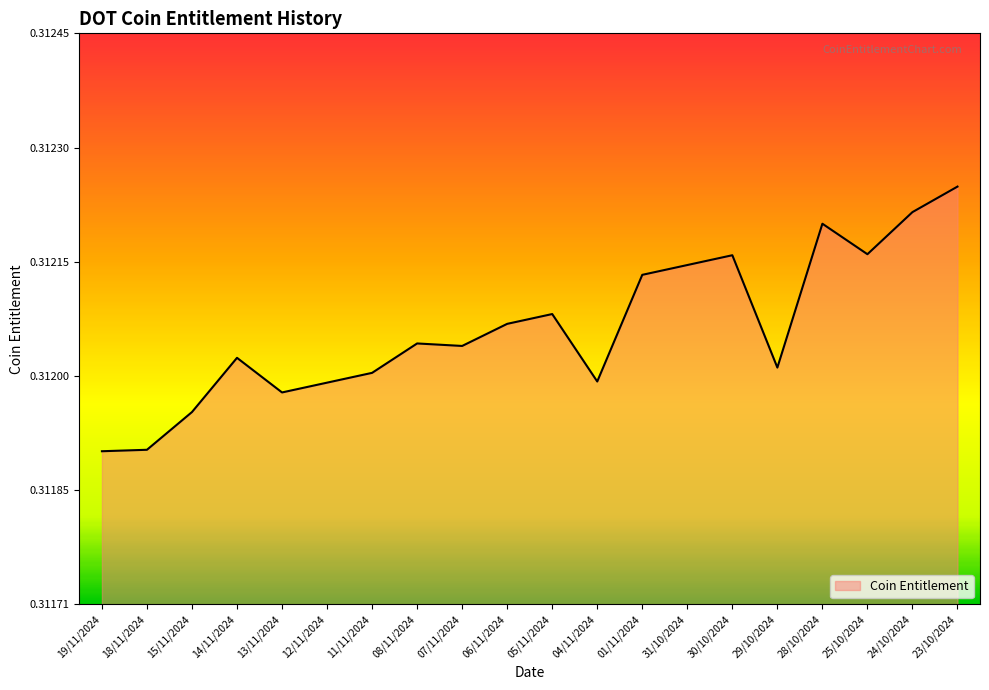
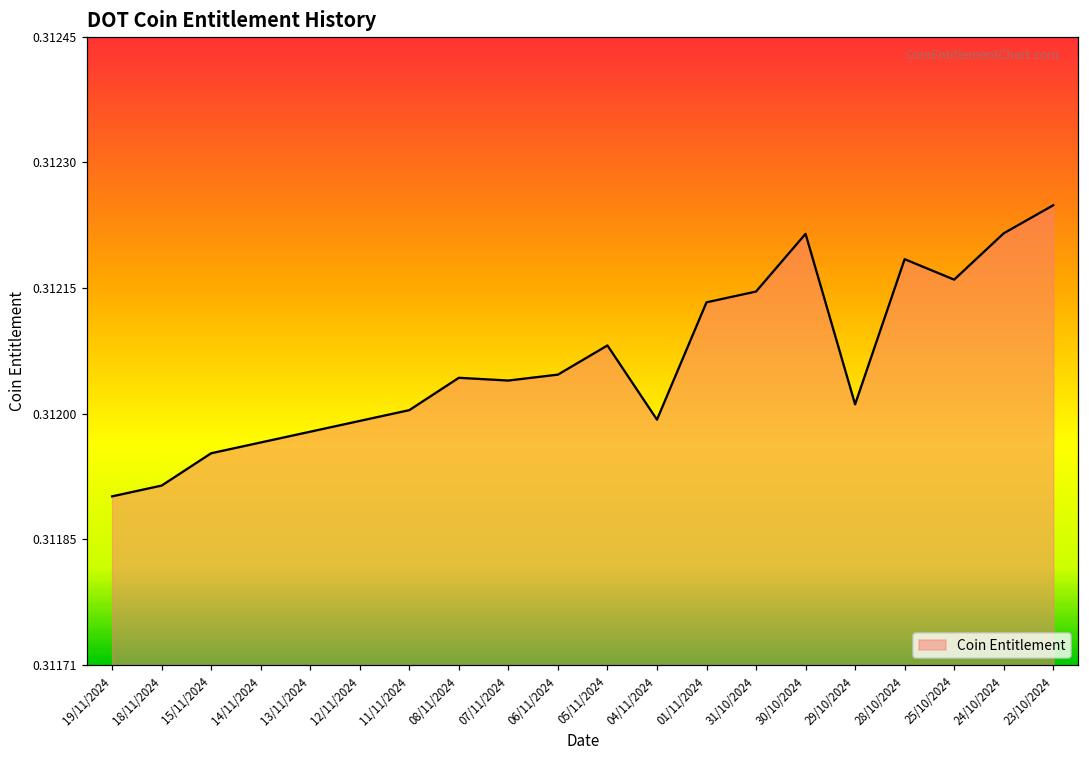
18/11/2024: 0.31191 -> 0.31192
14/11/2024: 0.31203 -> 0.31197
06/11/2024: 0.31207 -> 0.31205
30/10/2024: 0.31216 -> 0.31222
28/10/2024: 0.31220 -> 0.31219
